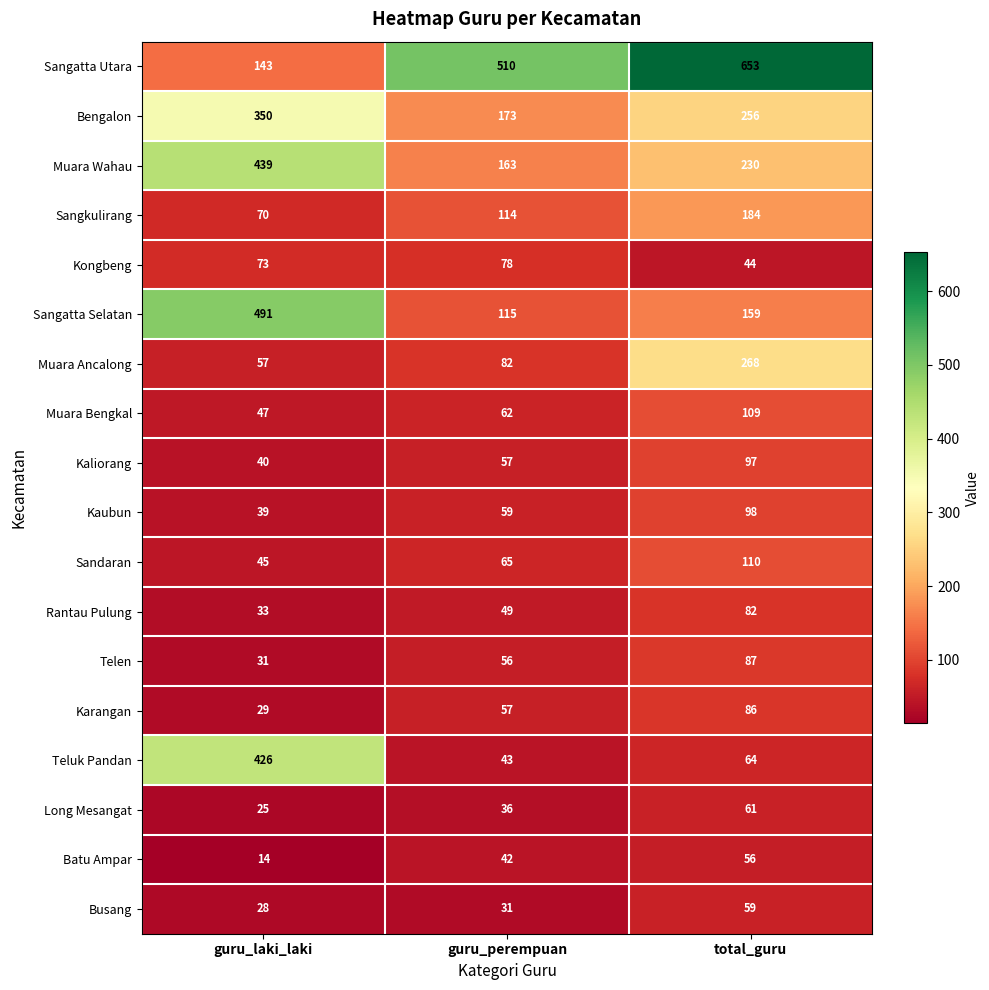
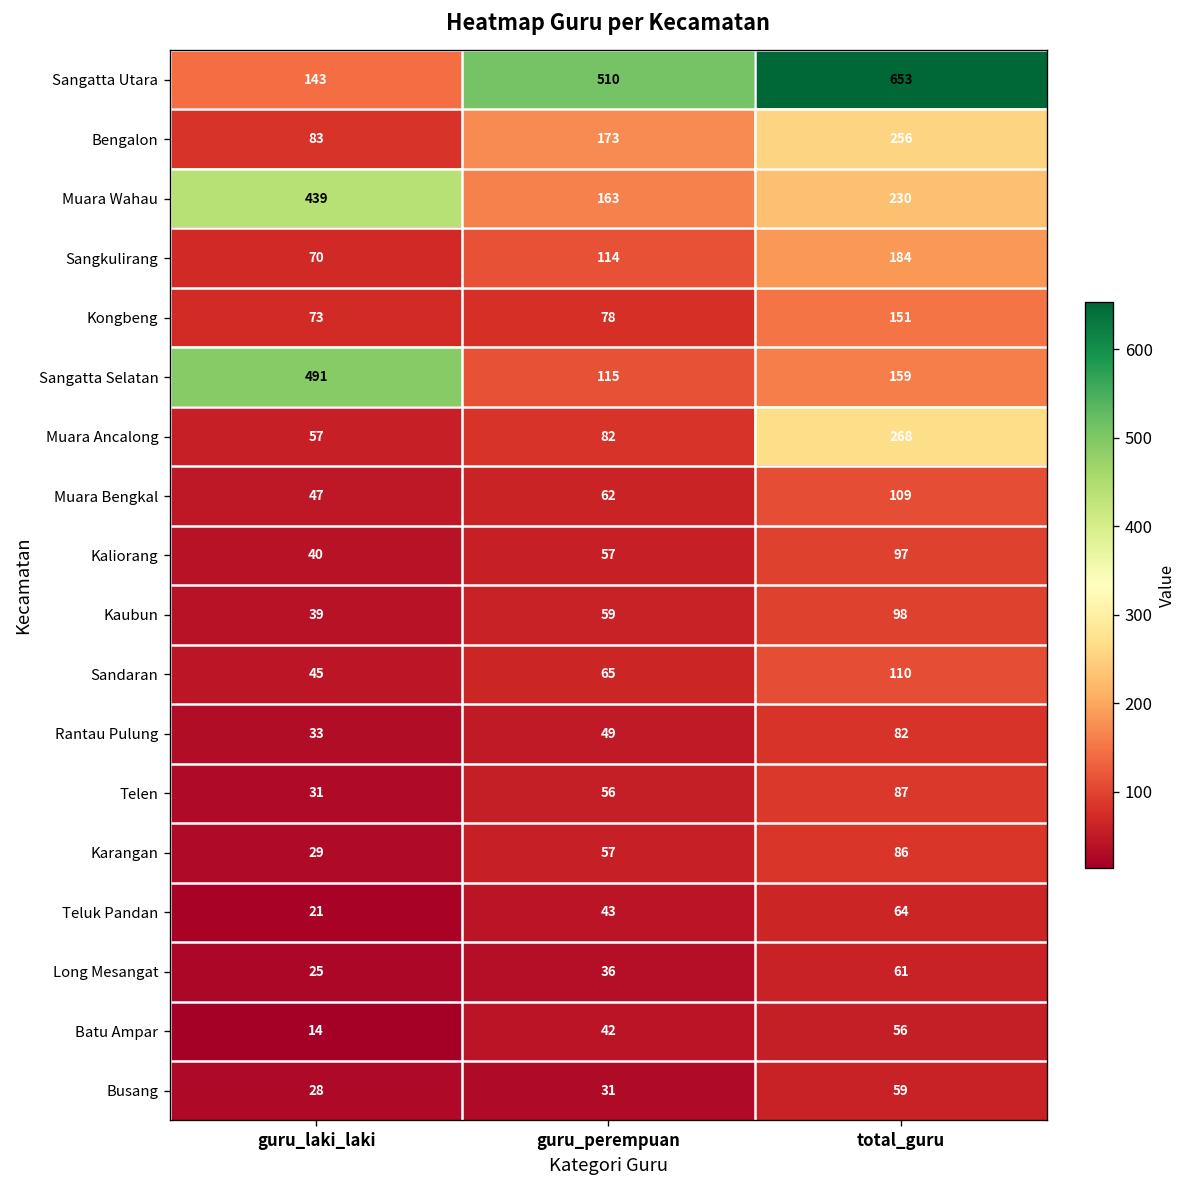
Bengalon, guru_laki_laki: 350 -> 83
Kongbeng, total_guru: 44 -> 151
Teluk Pandan, guru_laki_laki: 426 -> 21
